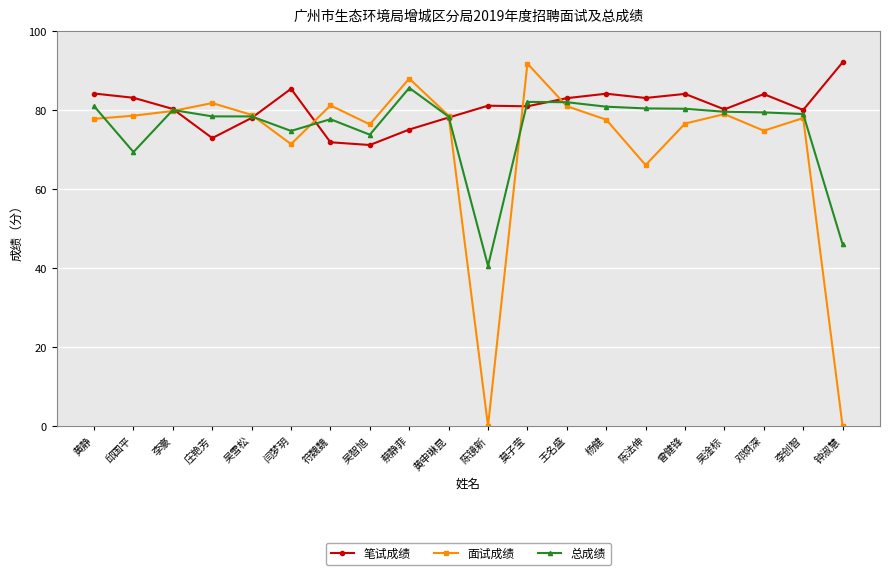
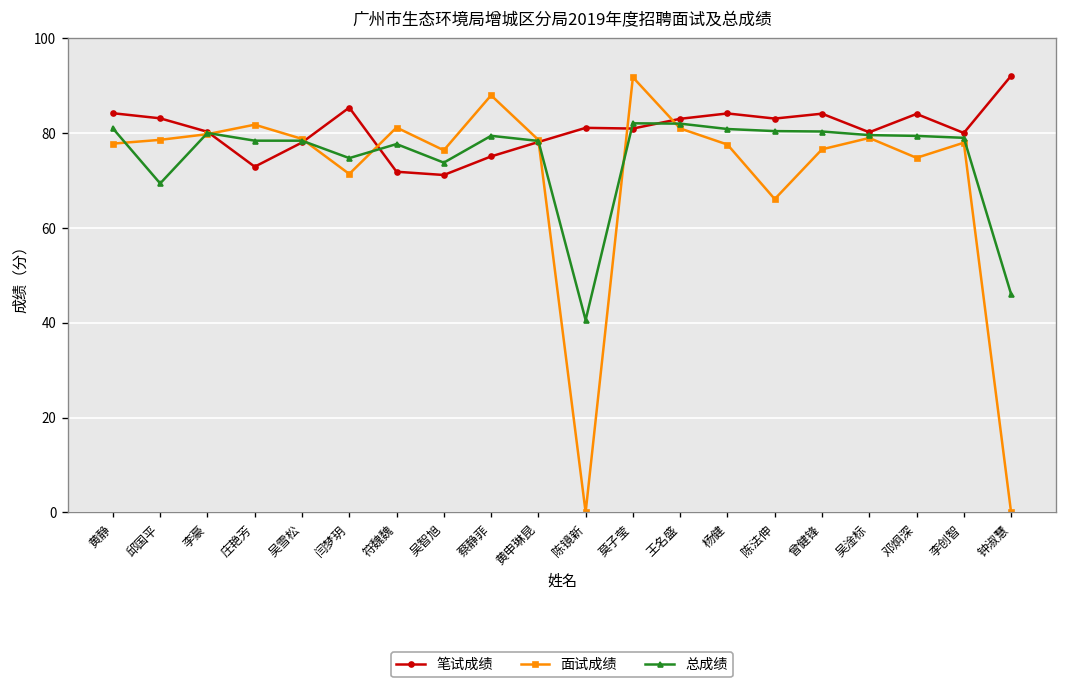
总成绩, 蔡静菲: 86 -> 79
